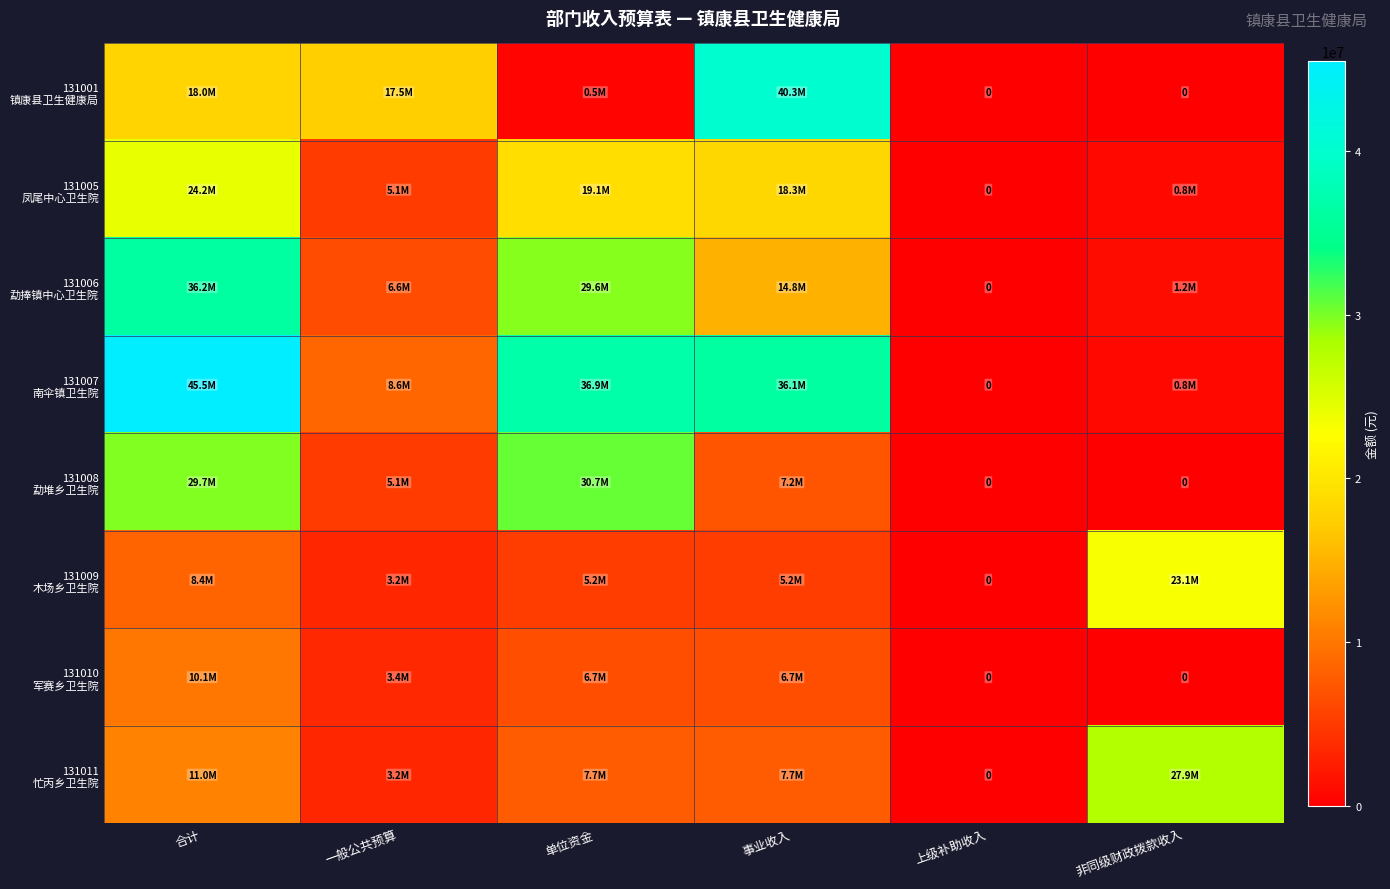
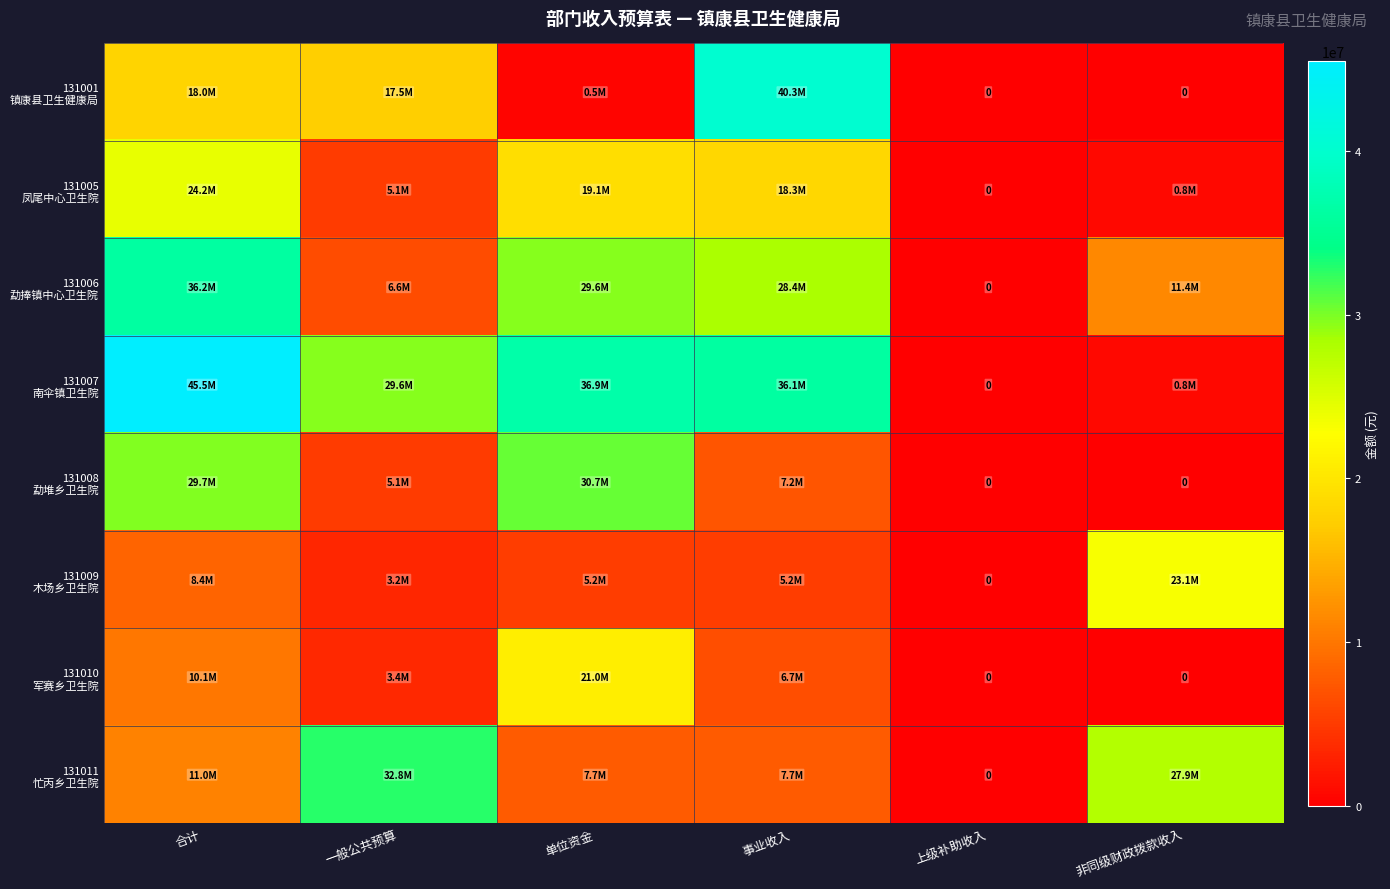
131006 勐捧镇中心卫生院, 事业收入: 14.8M -> 28.4M
131006 勐捧镇中心卫生院, 非同级财政拨款收入: 1.2M -> 11.4M
131007 南伞镇卫生院, 一般公共预算: 8.6M -> 29.6M
131010 军赛乡卫生院, 单位资金: 6.7M -> 21.0M
131011 忙丙乡卫生院, 一般公共预算: 3.2M -> 32.8M
